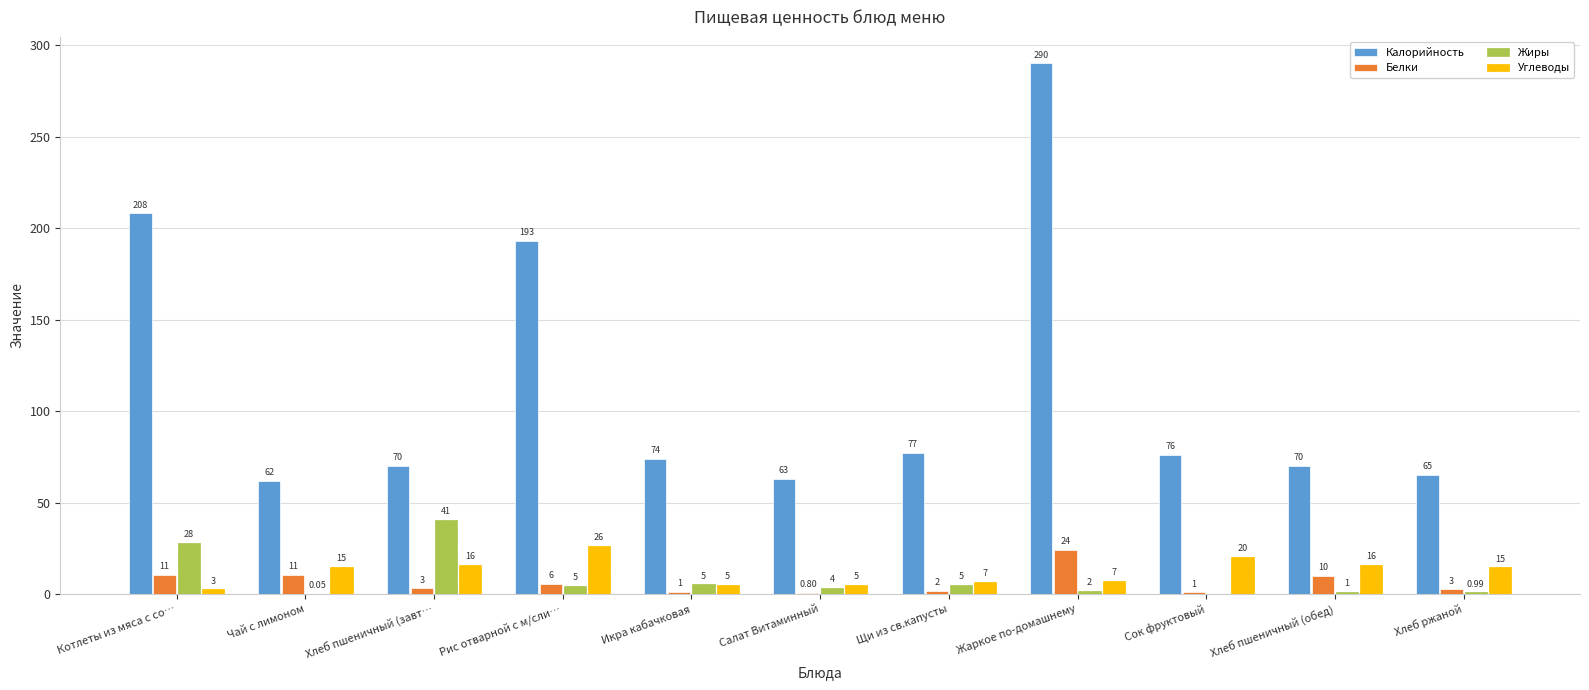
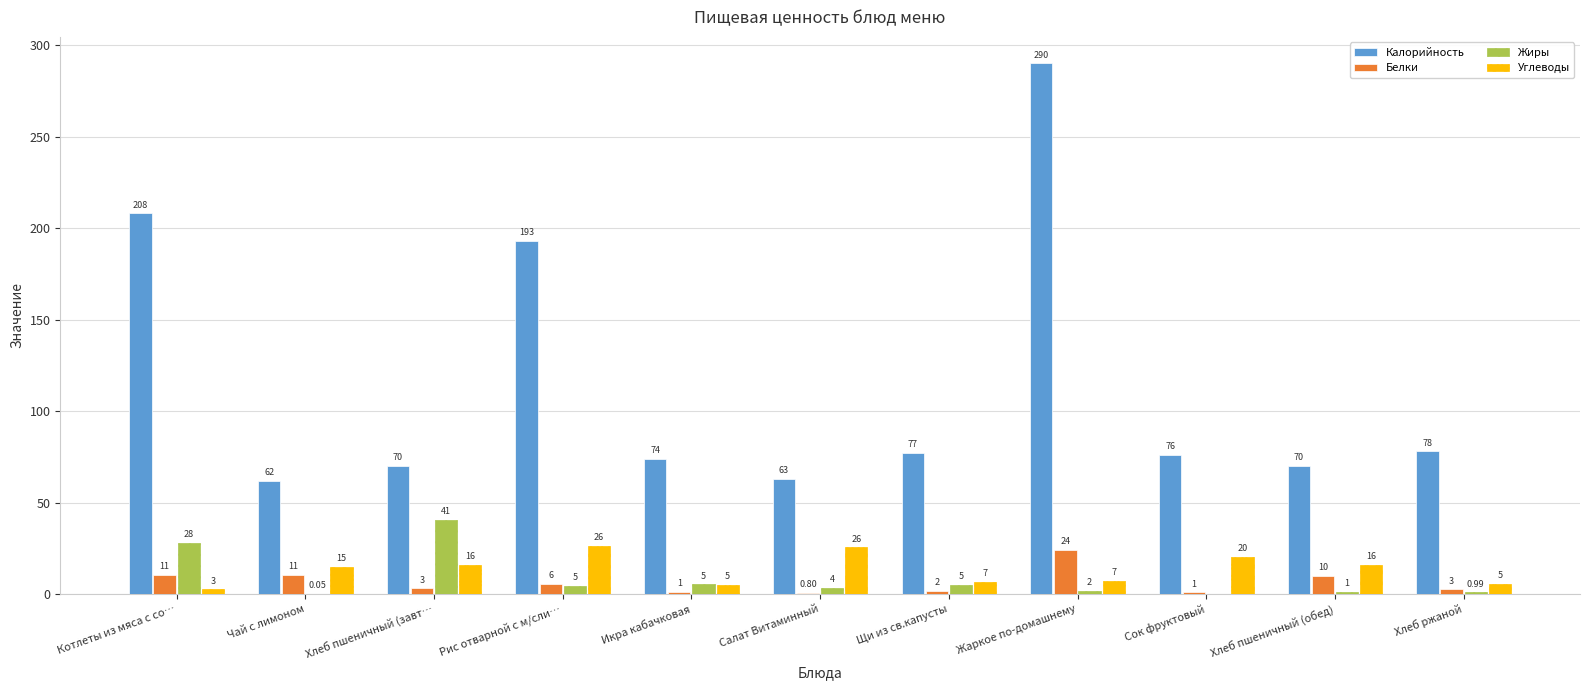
Углеводы, Салат Витаминный: 5 -> 26
Калорийность, Хлеб ржаной: 65 -> 78
Углеводы, Хлеб ржаной: 15 -> 5
